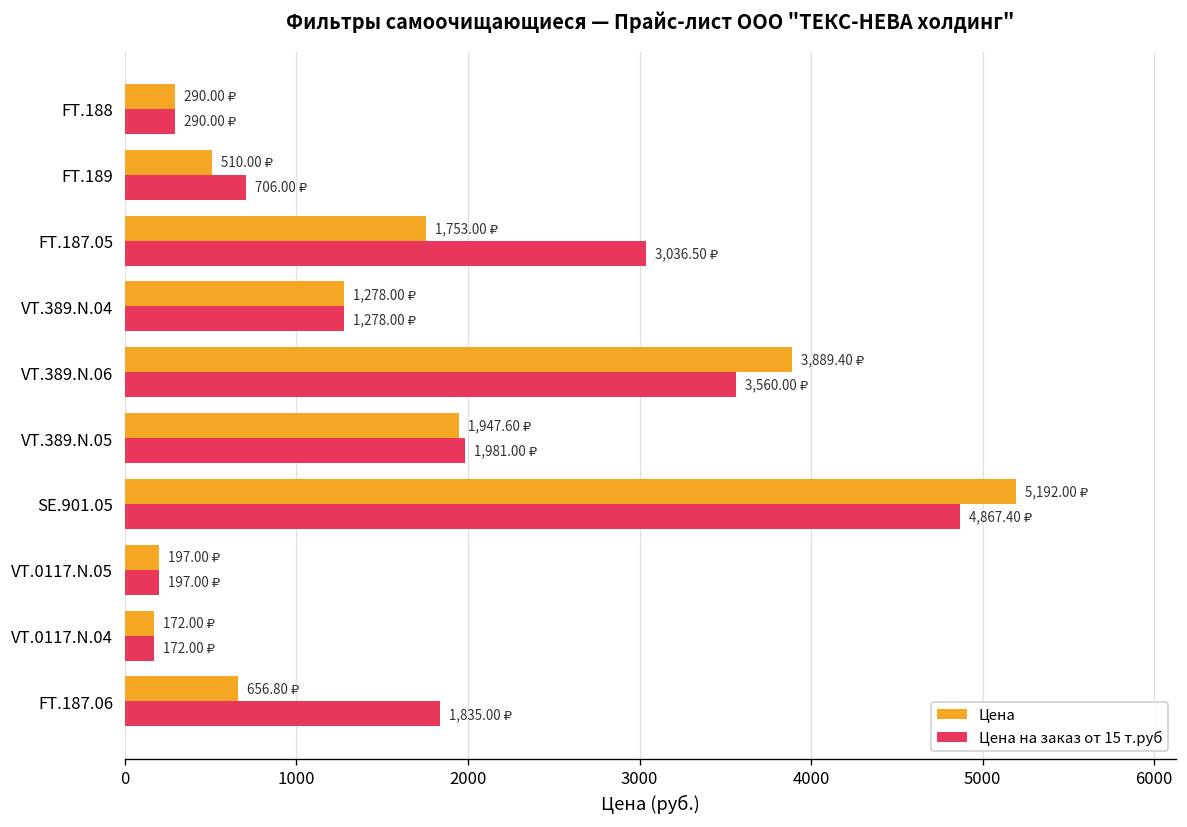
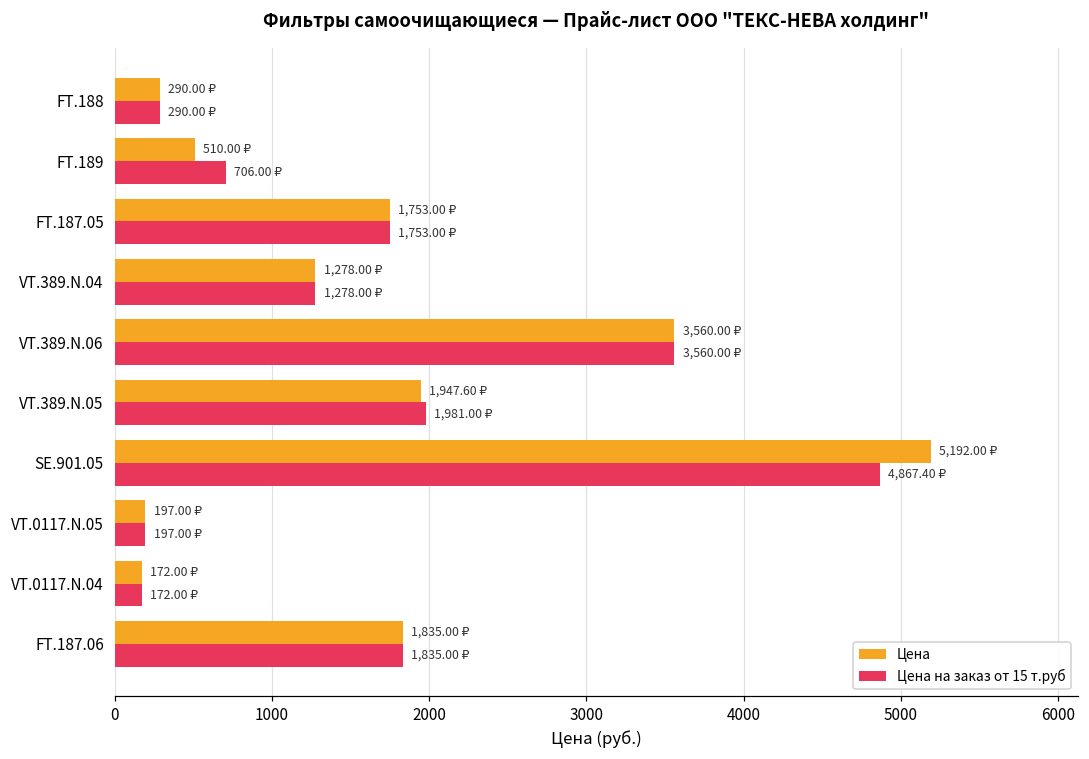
Цена на заказ от 15 т.руб, FT.187.05: 3,036.50 -> 1,753.00
Цена, VT.389.N.06: 3,889.40 -> 3,560.00
Цена, FT.187.06: 656.80 -> 1,835.00
